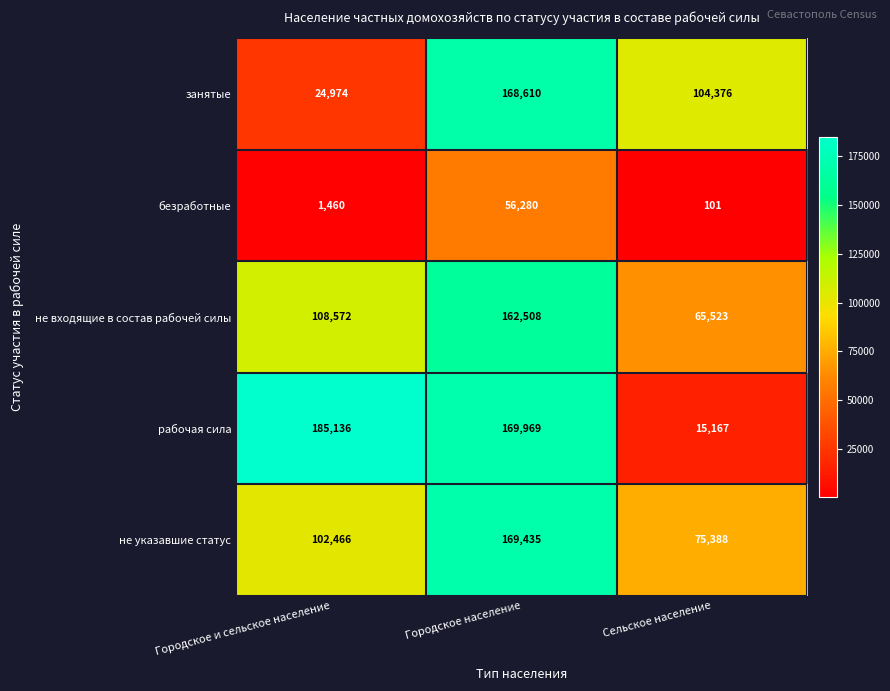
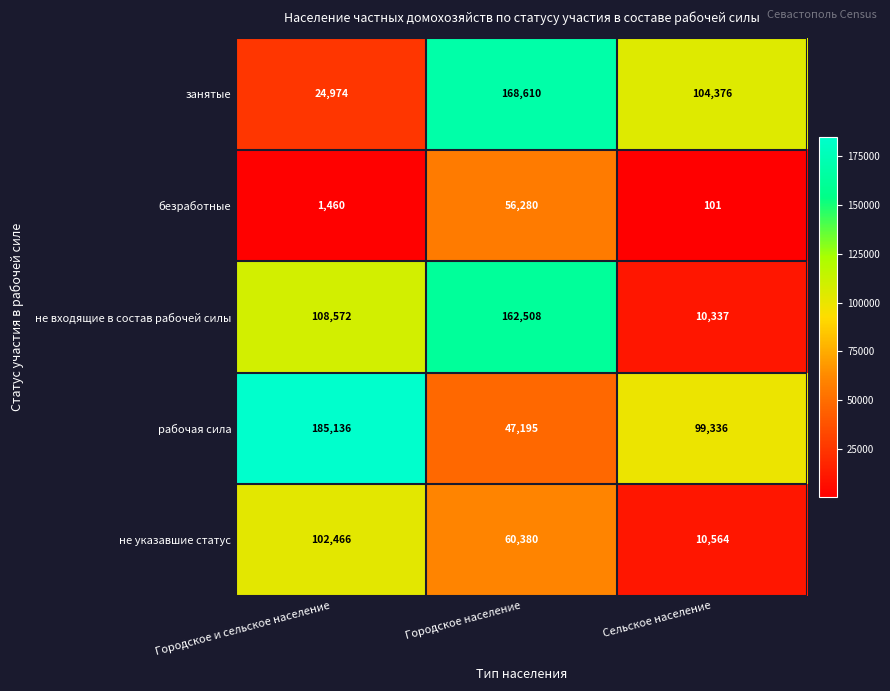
не входящие в состав рабочей силы, Сельское население: 65,523 -> 10,337
рабочая сила, Городское население: 169,969 -> 47,195
рабочая сила, Сельское население: 15,167 -> 99,336
не указавшие статус, Городское население: 169,435 -> 60,380
не указавшие статус, Сельское население: 75,388 -> 10,564
